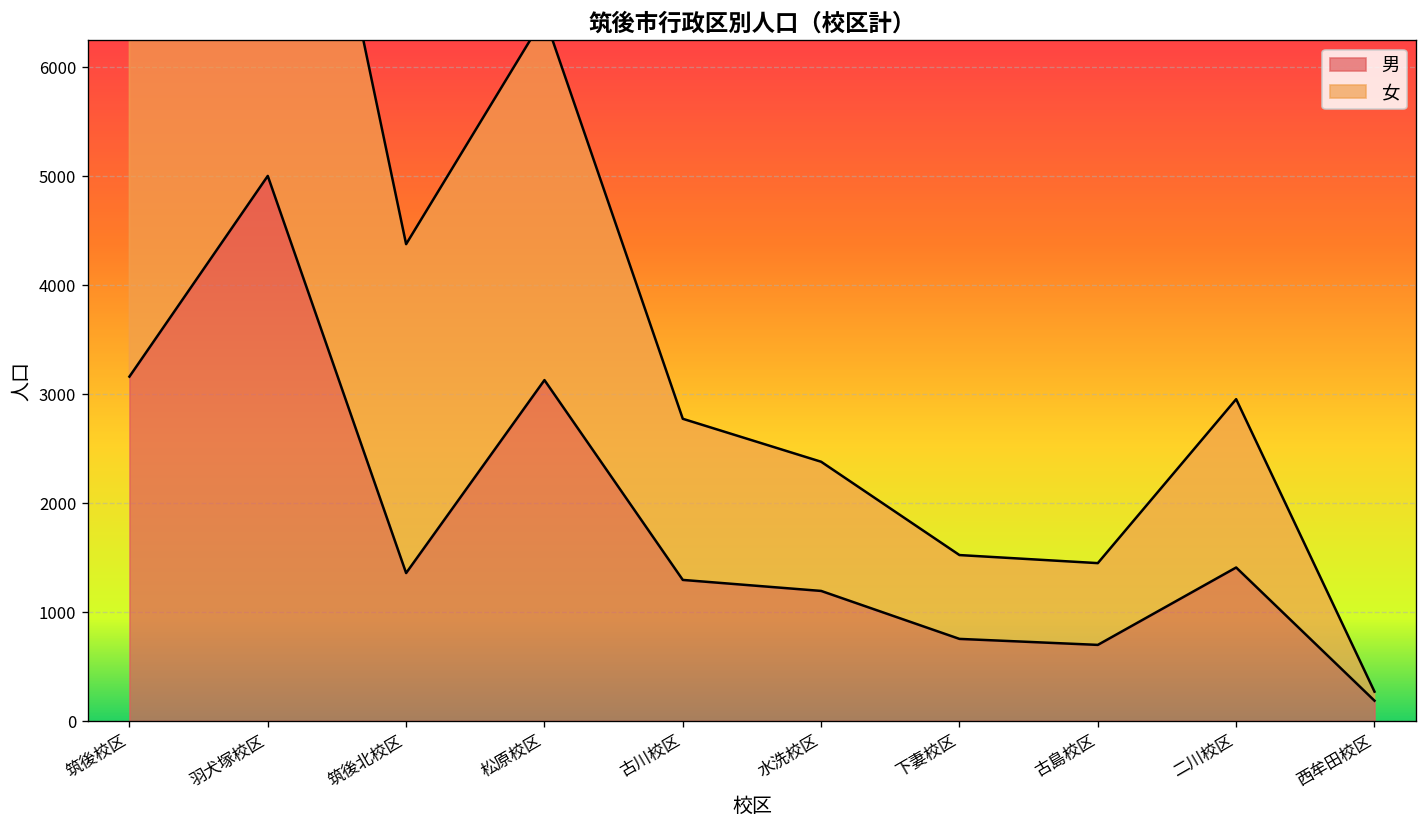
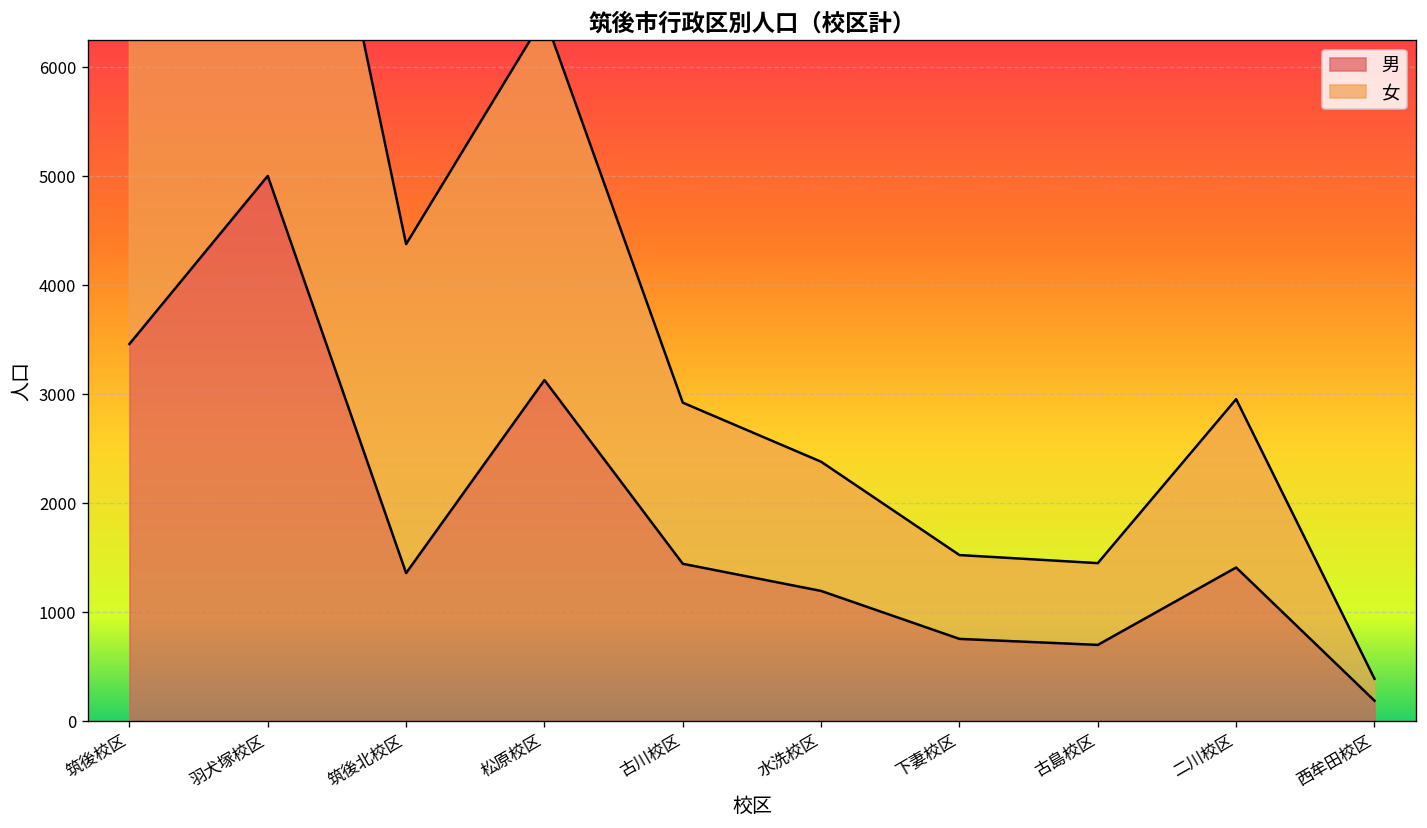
男, 筑後校区: 3200 -> 3500
男, 古川校区: 1300 -> 1400
女, 西牟田校区: 100 -> 200
